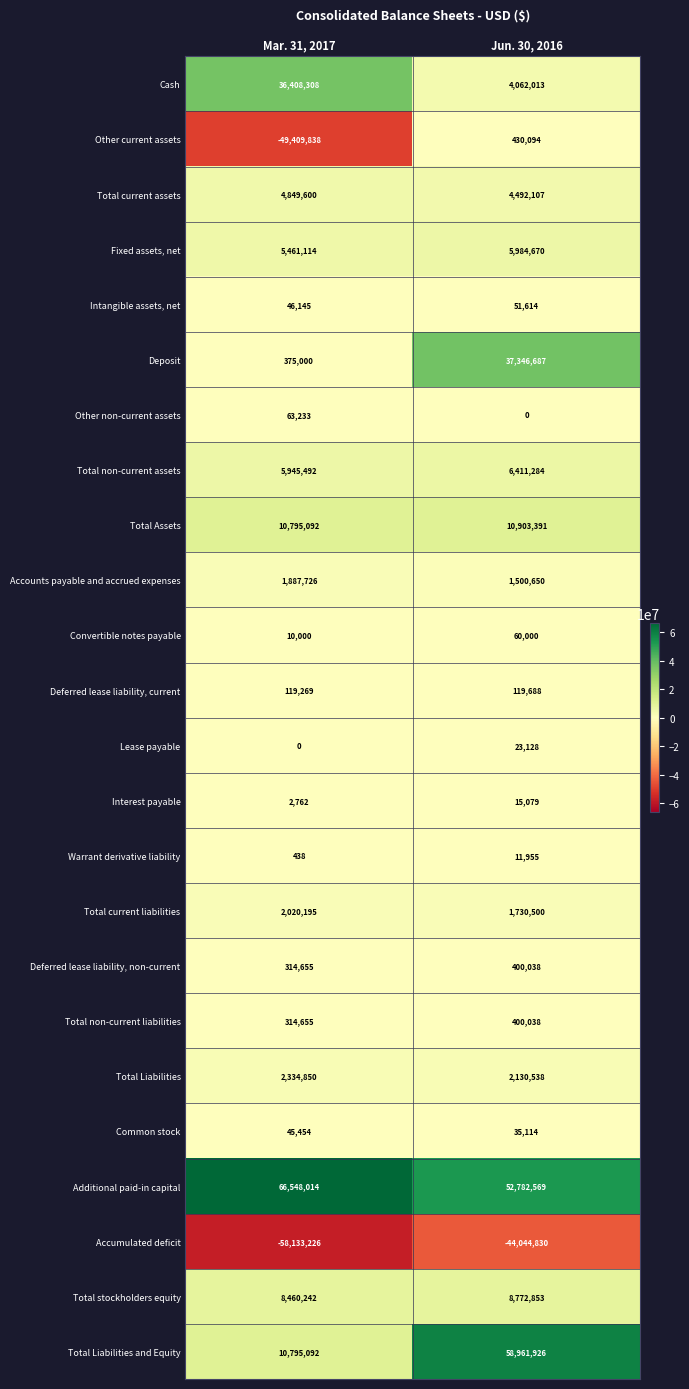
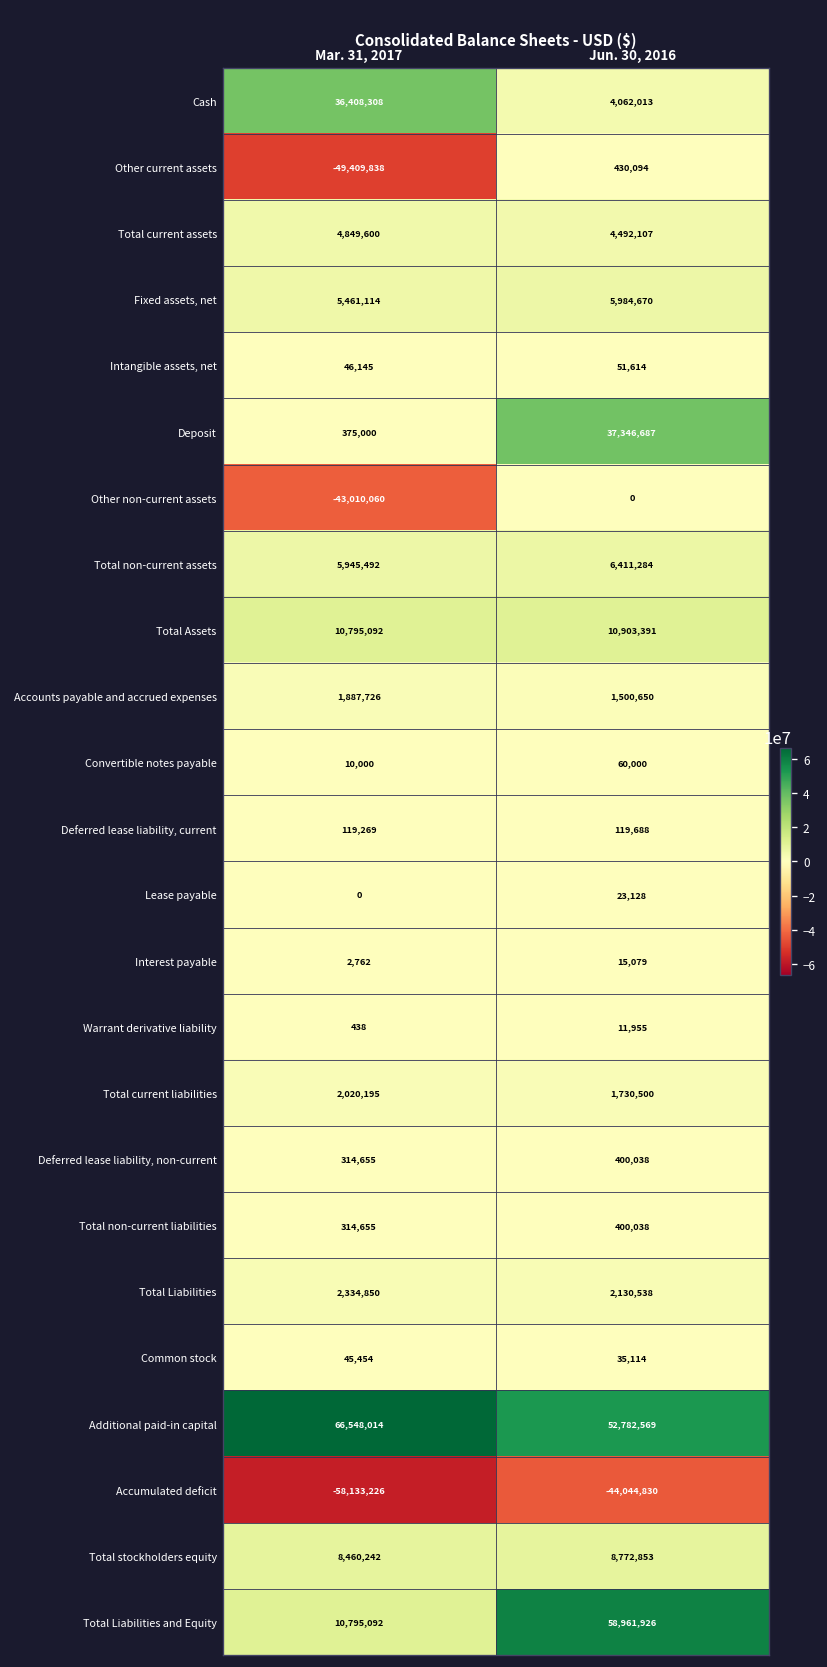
Other non-current assets, Mar. 31, 2017: 63,233 -> -43,010,060
